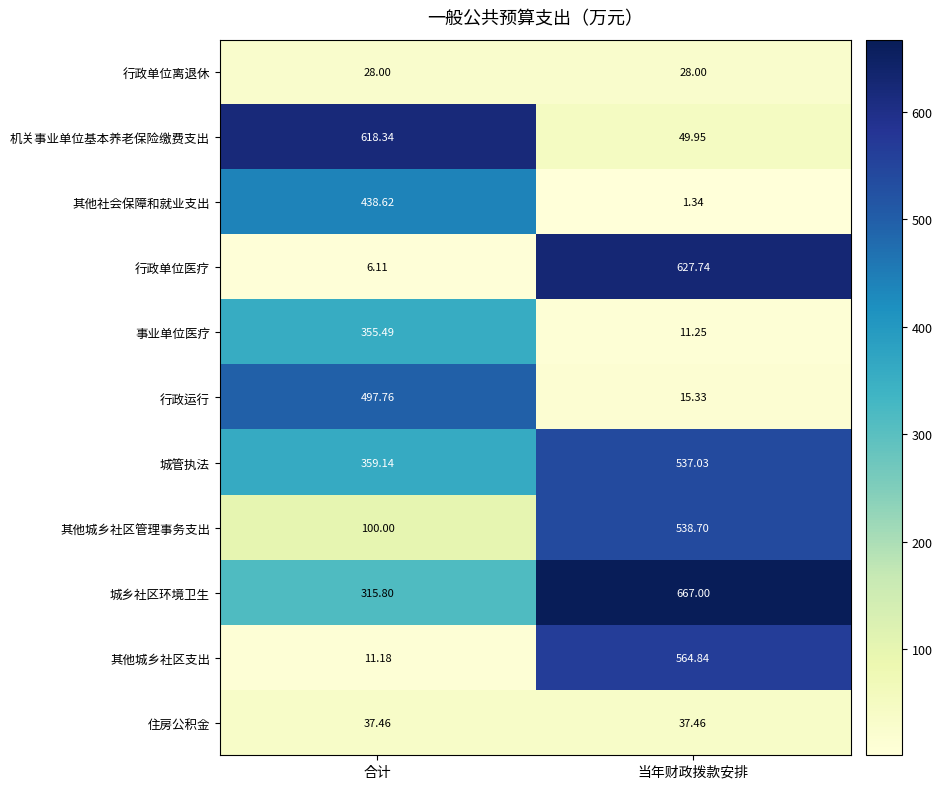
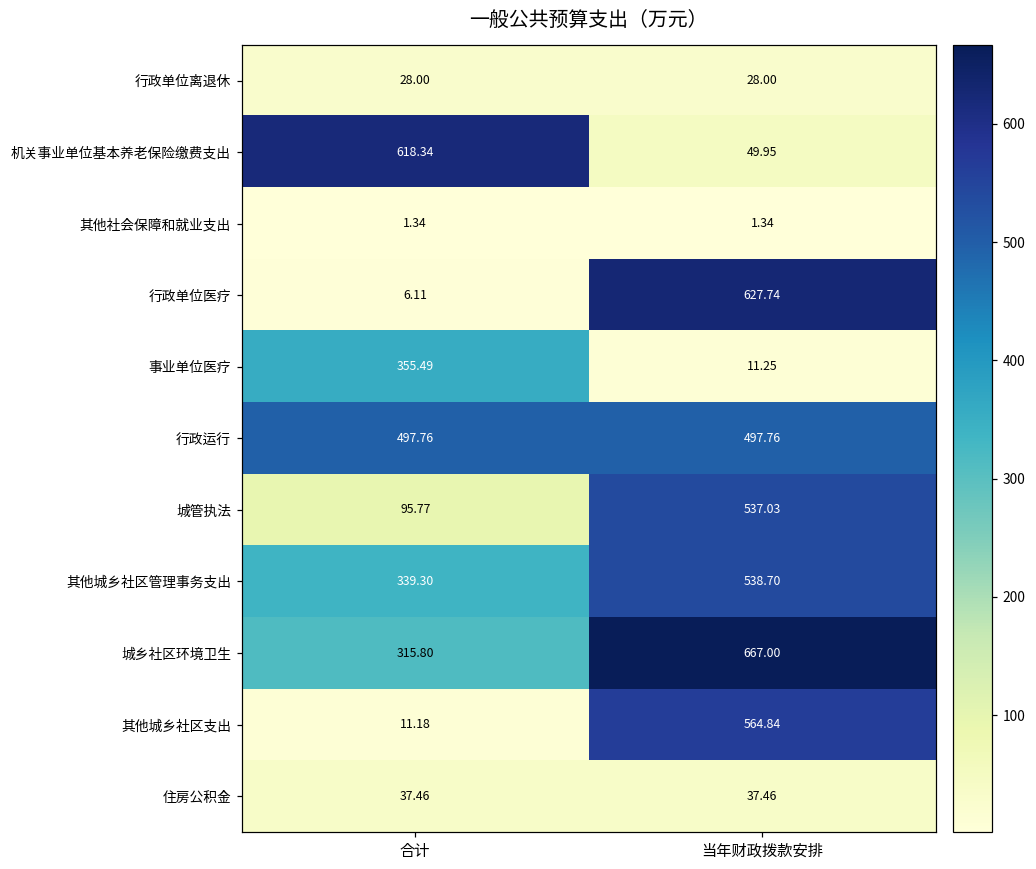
其他社会保障和就业支出, 合计: 438.62 -> 1.34
行政运行, 当年财政拨款安排: 15.33 -> 497.76
城管执法, 合计: 359.14 -> 95.77
其他城乡社区管理事务支出, 合计: 100.00 -> 339.30
